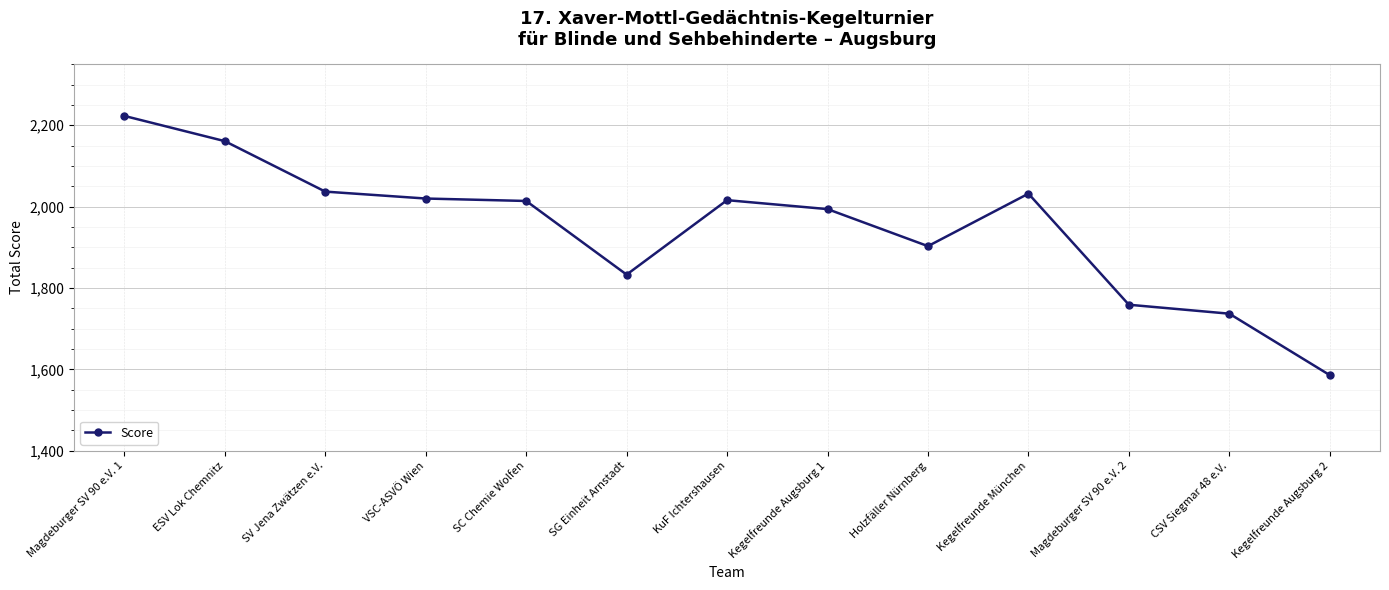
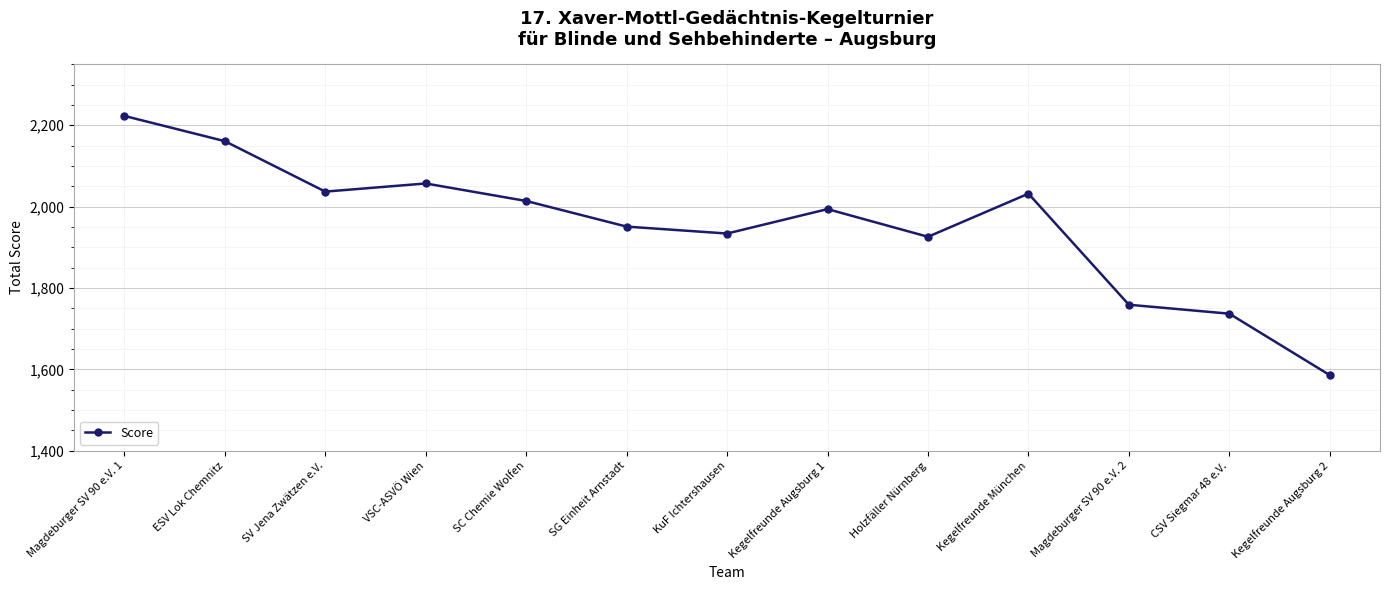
VSC-ASVÖ Wien: 2,020 -> 2,060
SG Einheit Arnstadt: 1,830 -> 1,950
KuF Ichtershausen: 2,020 -> 1,930
Holzfäller Nürnberg: 1,900 -> 1,930
